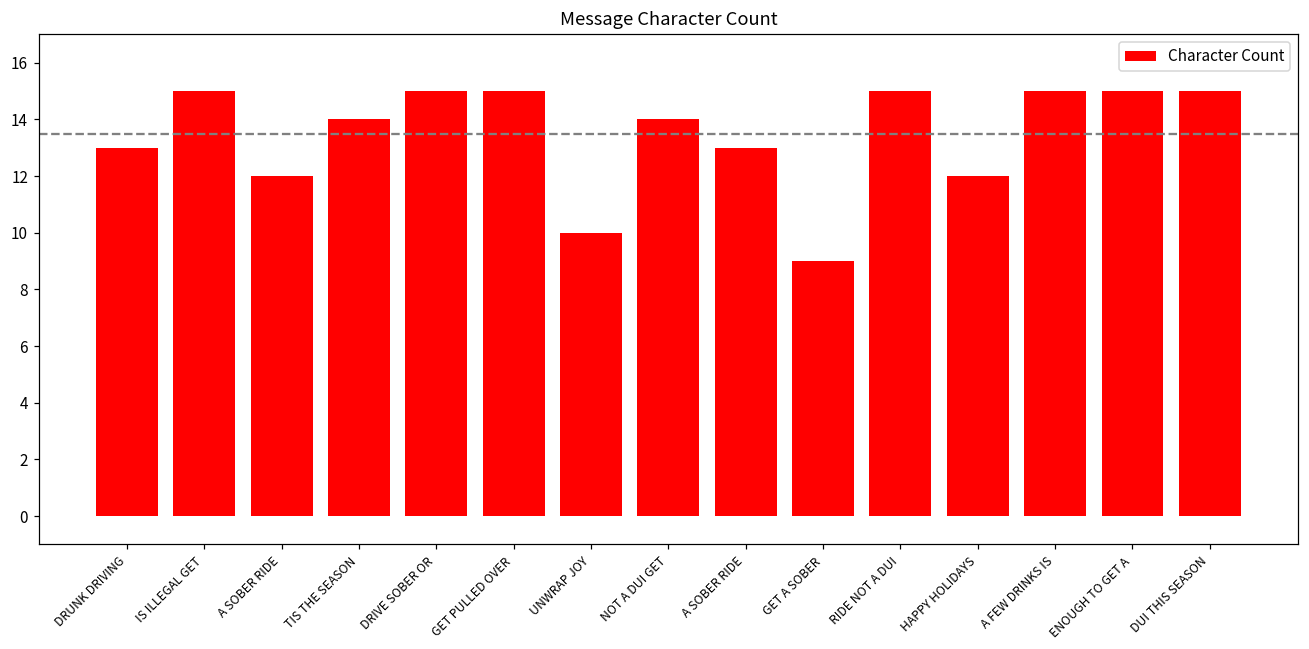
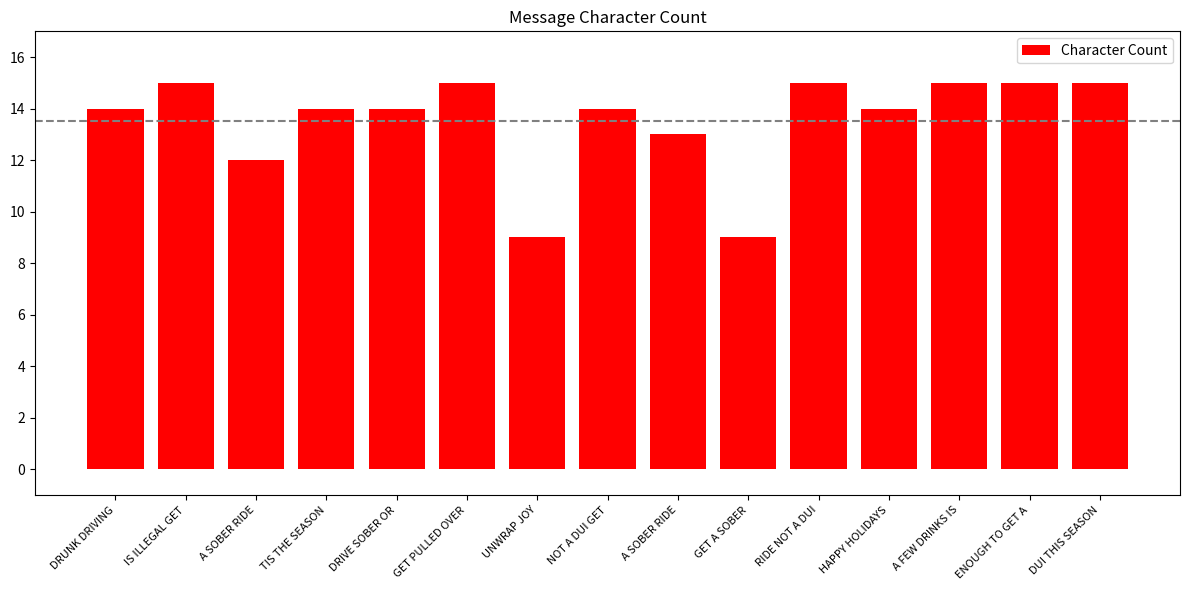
DRUNK DRIVING: 13 -> 14
DRIVE SOBER OR: 15 -> 14
UNWRAP JOY: 10 -> 9
HAPPY HOLIDAYS: 12 -> 14
